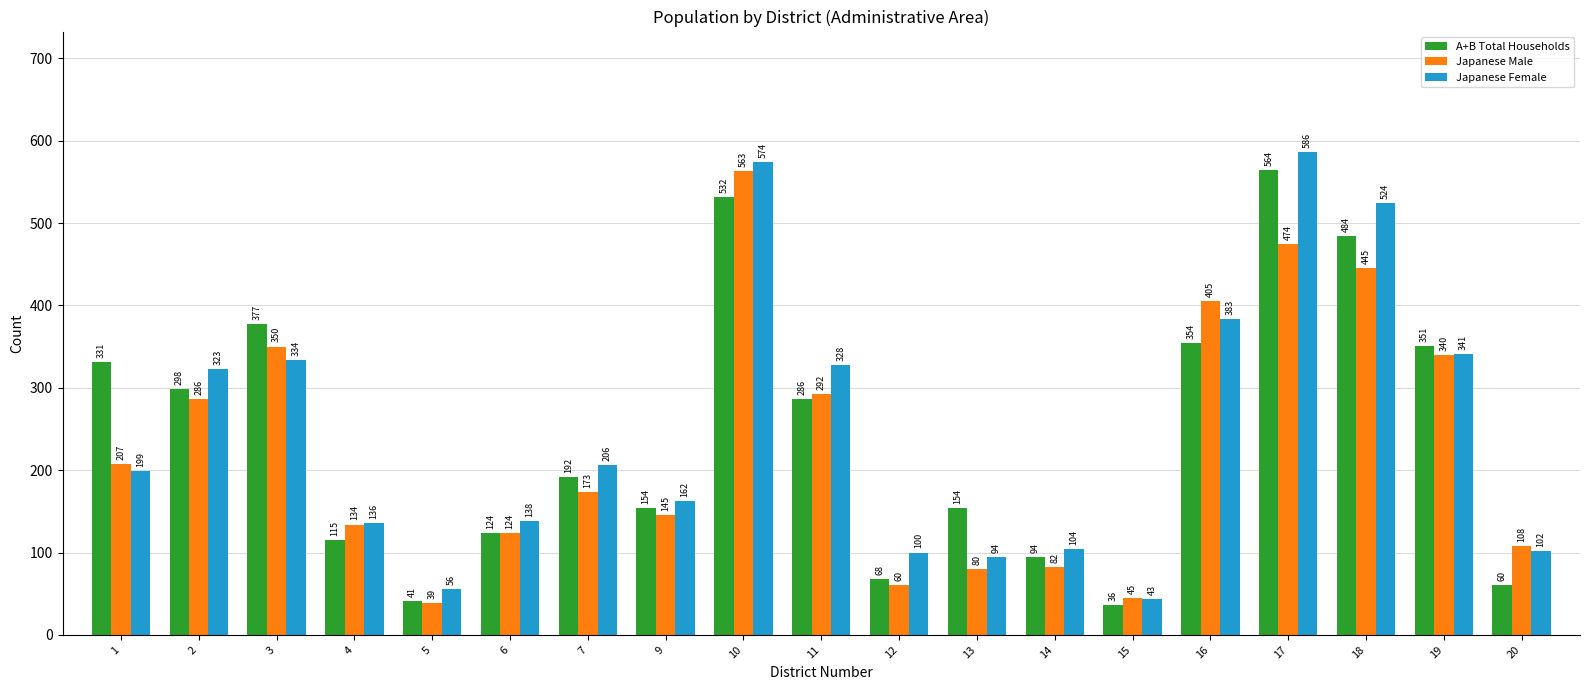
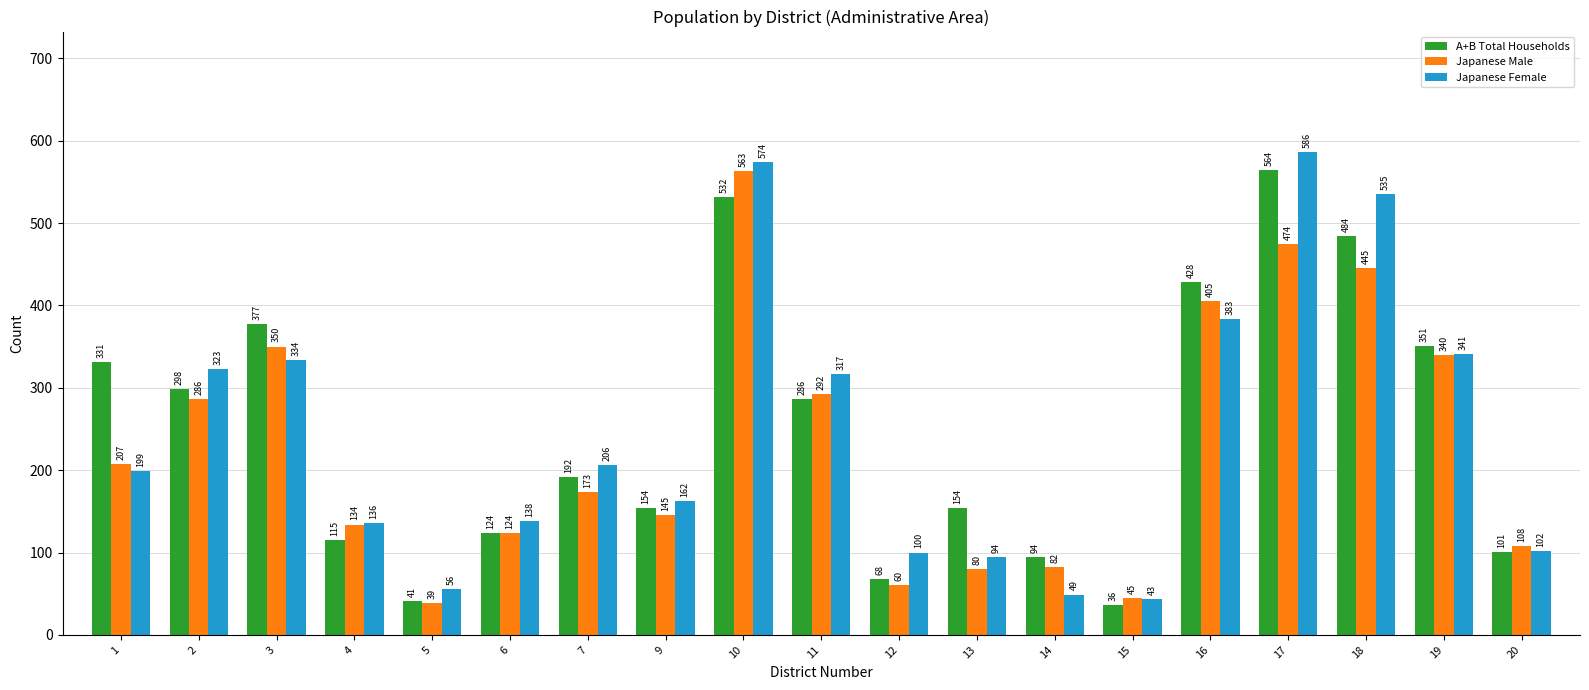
Japanese Female, 11: 328 -> 317
Japanese Female, 14: 104 -> 49
A+B Total Households, 16: 354 -> 428
Japanese Female, 18: 524 -> 535
A+B Total Households, 20: 60 -> 101
